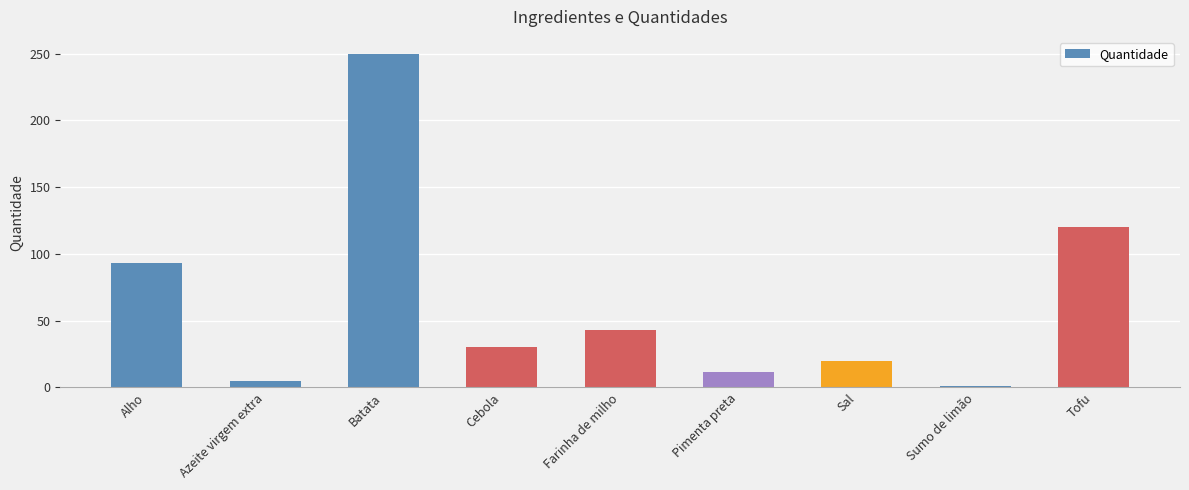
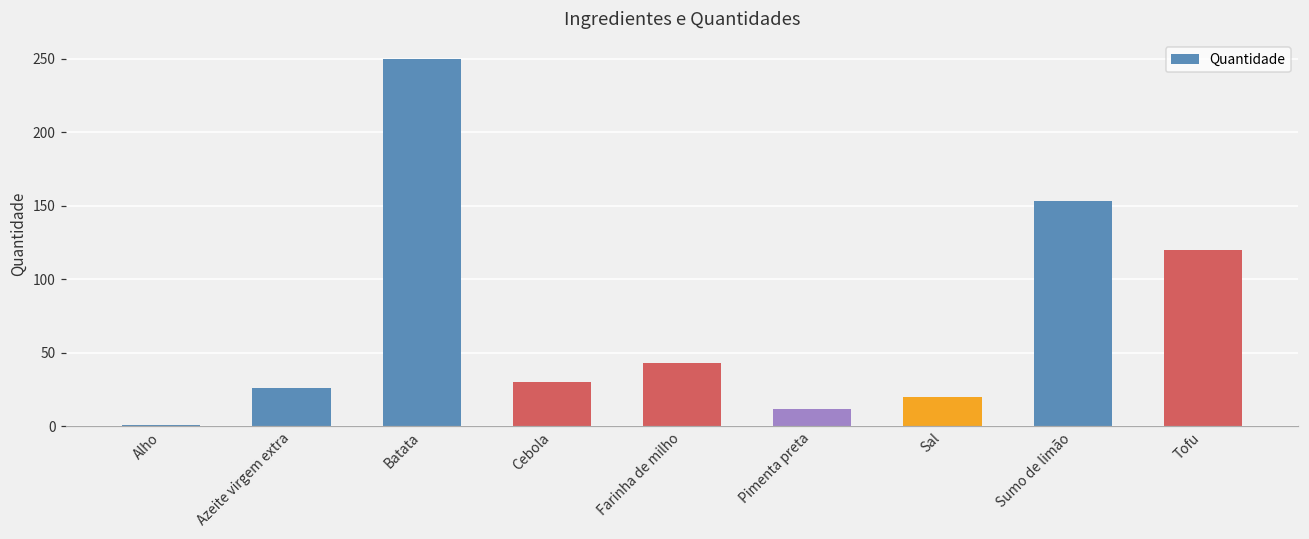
Alho: 93 -> 1
Azeite virgem extra: 5 -> 26
Sumo de limão: 1 -> 153
